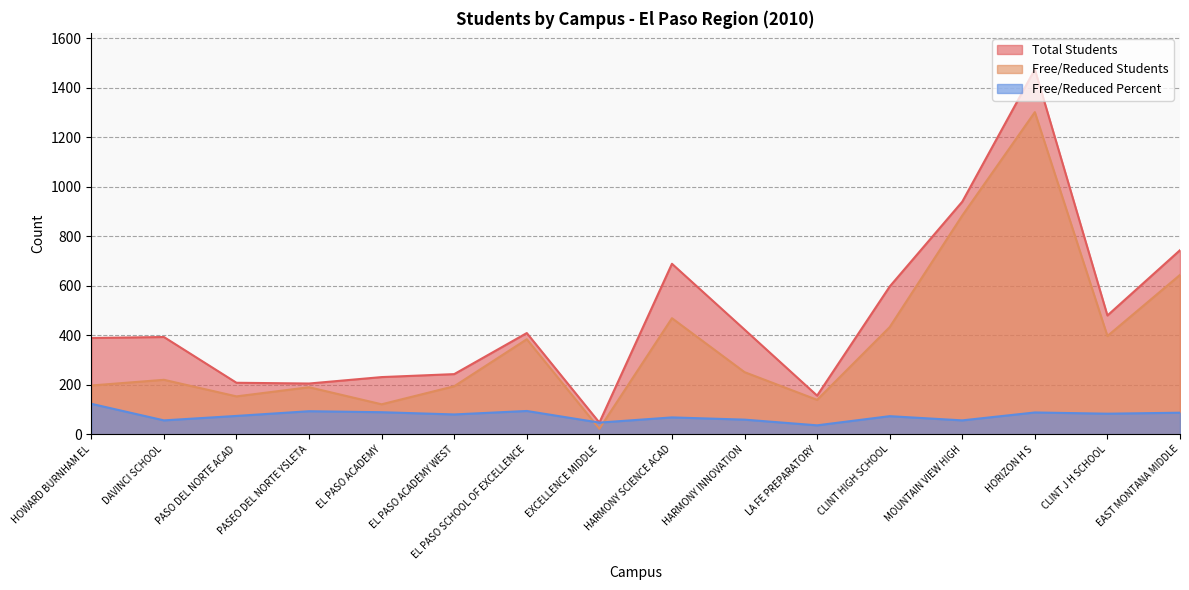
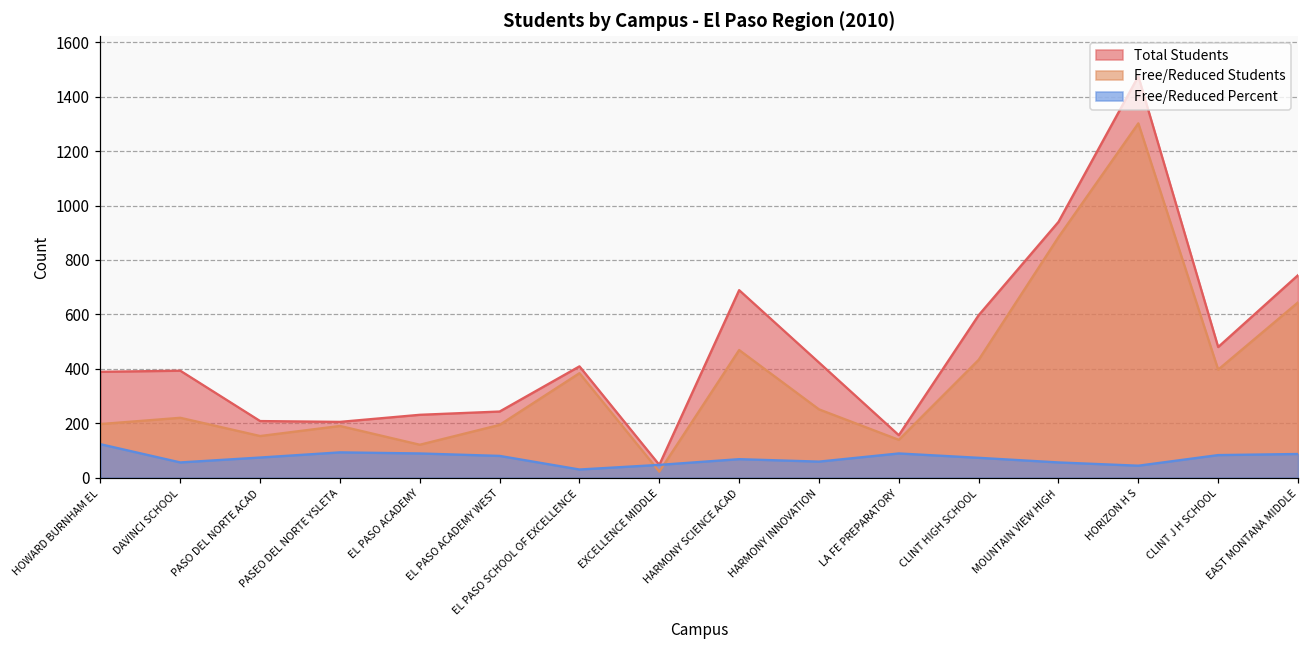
Free/Reduced Percent, EL PASO SCHOOL OF EXCELLENCE: 90 -> 30
Free/Reduced Percent, LA FE PREPARATORY: 40 -> 90
Free/Reduced Percent, HORIZON H S: 90 -> 40
